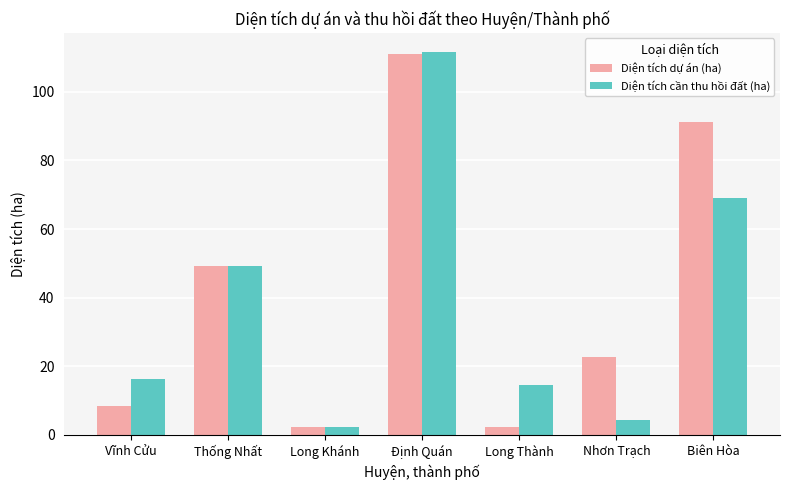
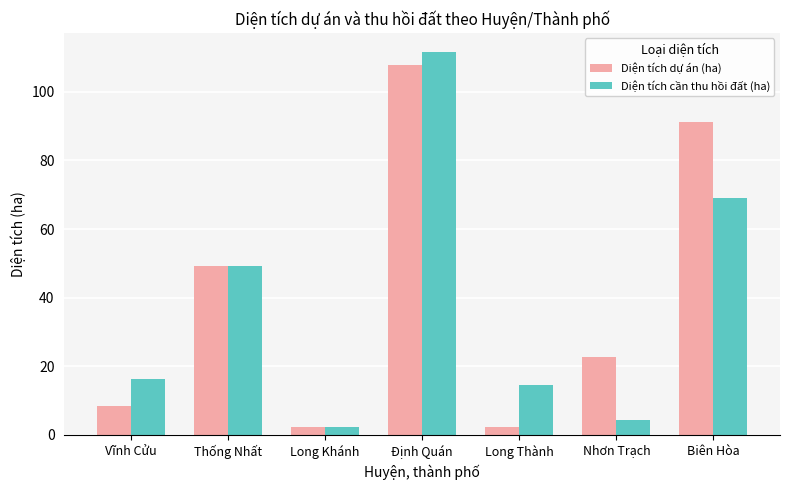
Diện tích dự án (ha), Định Quán: 111 -> 108
